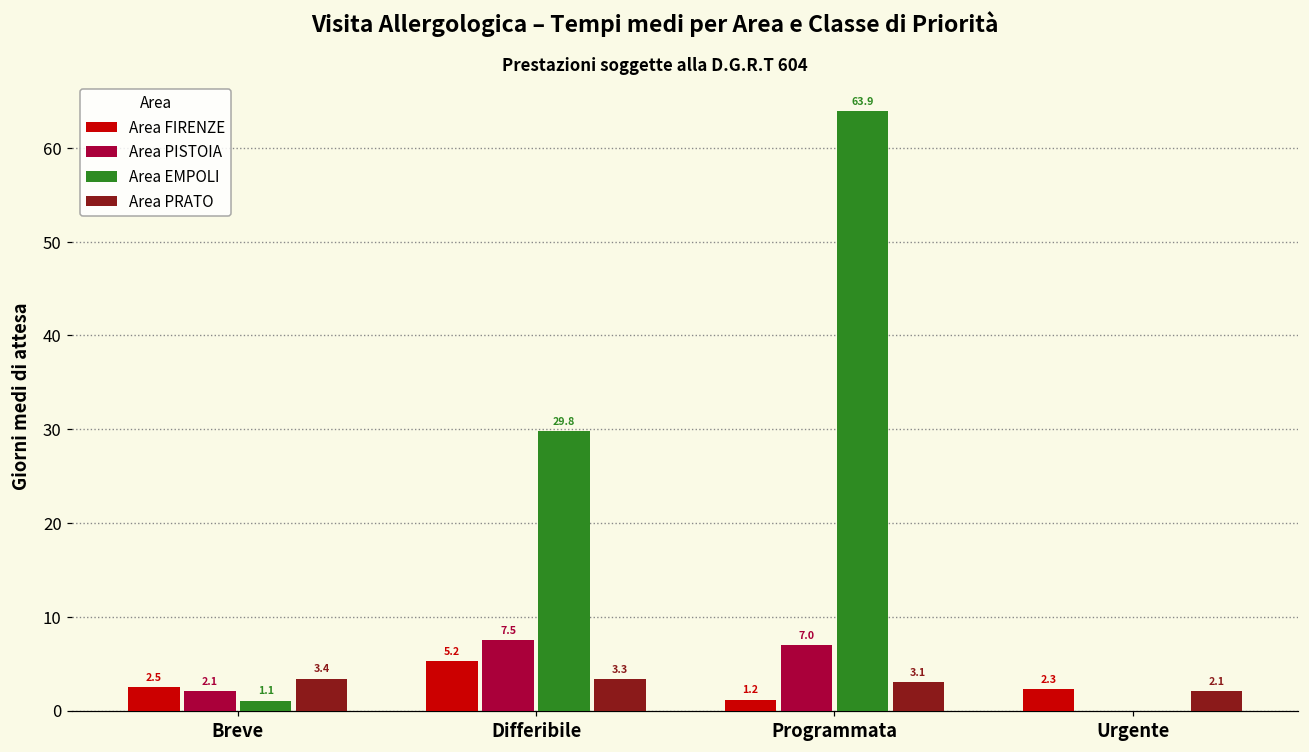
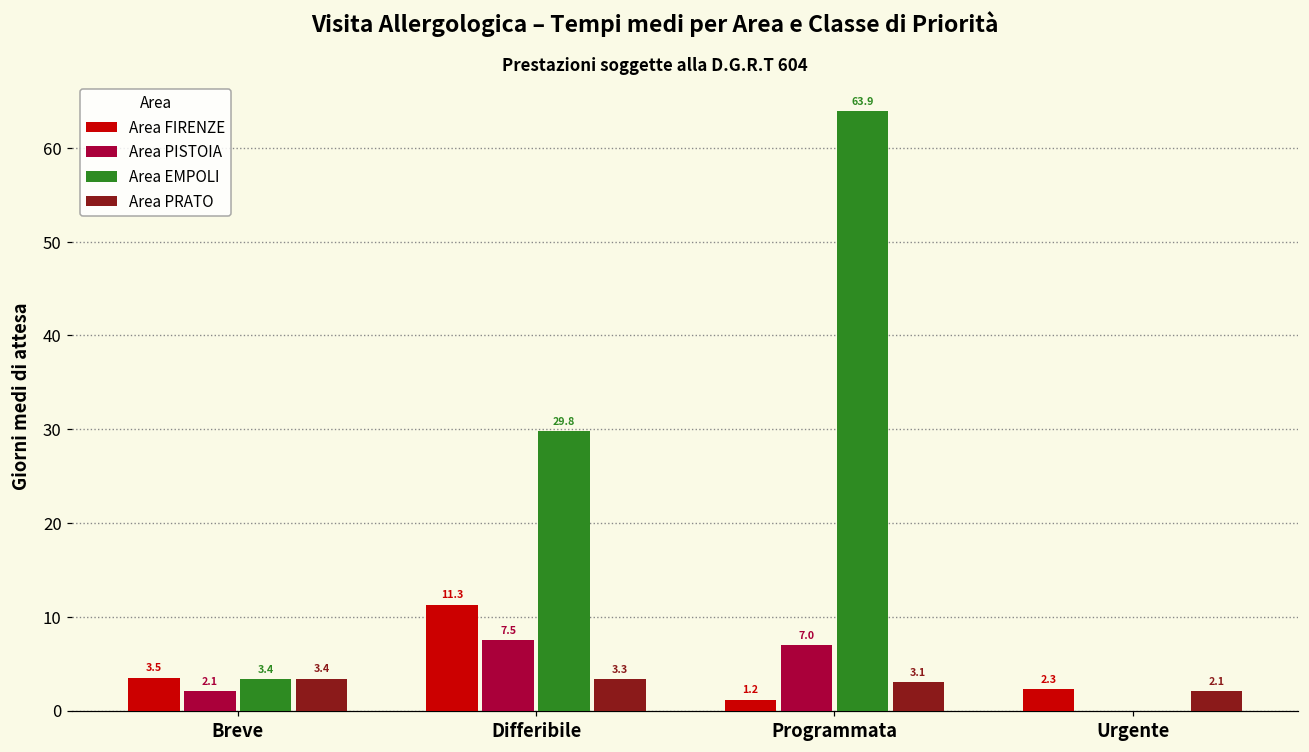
Area FIRENZE, Breve: 2.5 -> 3.5
Area EMPOLI, Breve: 1.1 -> 3.4
Area FIRENZE, Differibile: 5.2 -> 11.3
